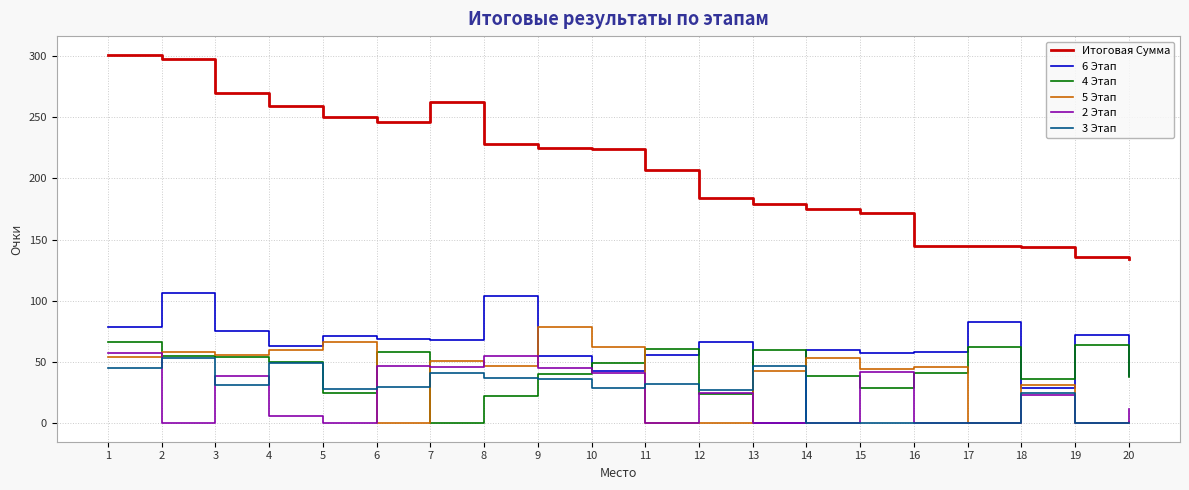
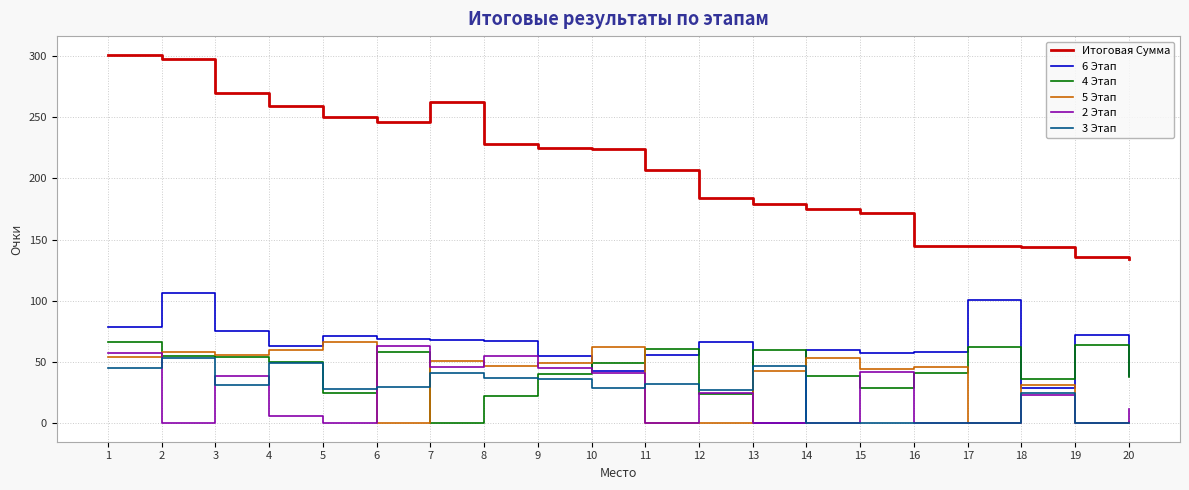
2 Этап, 6: 47 -> 63
6 Этап, 8: 104 -> 67
5 Этап, 9: 79 -> 49
6 Этап, 17: 83 -> 101
